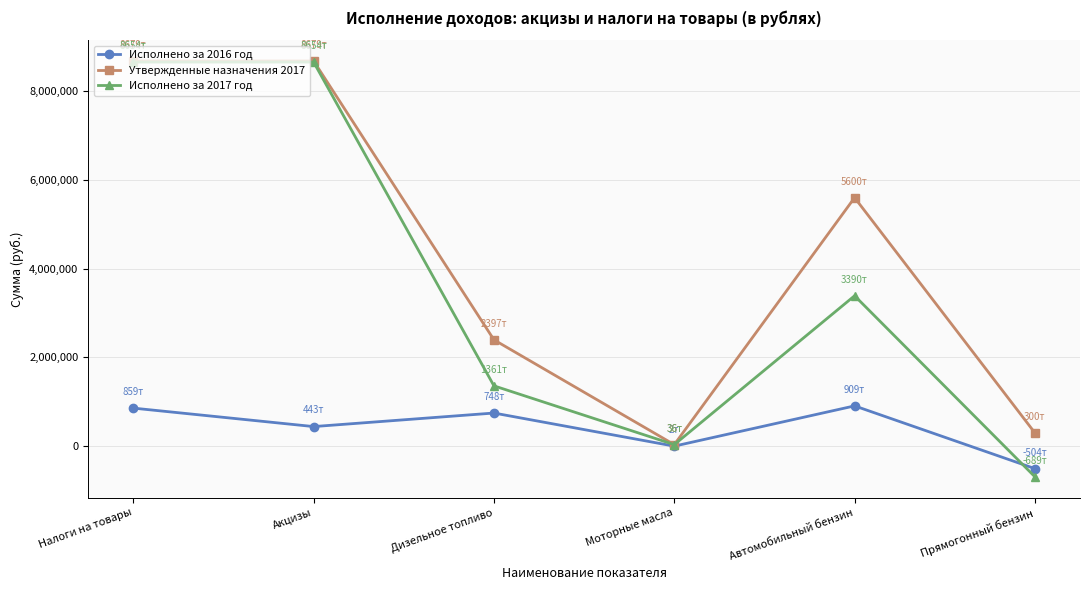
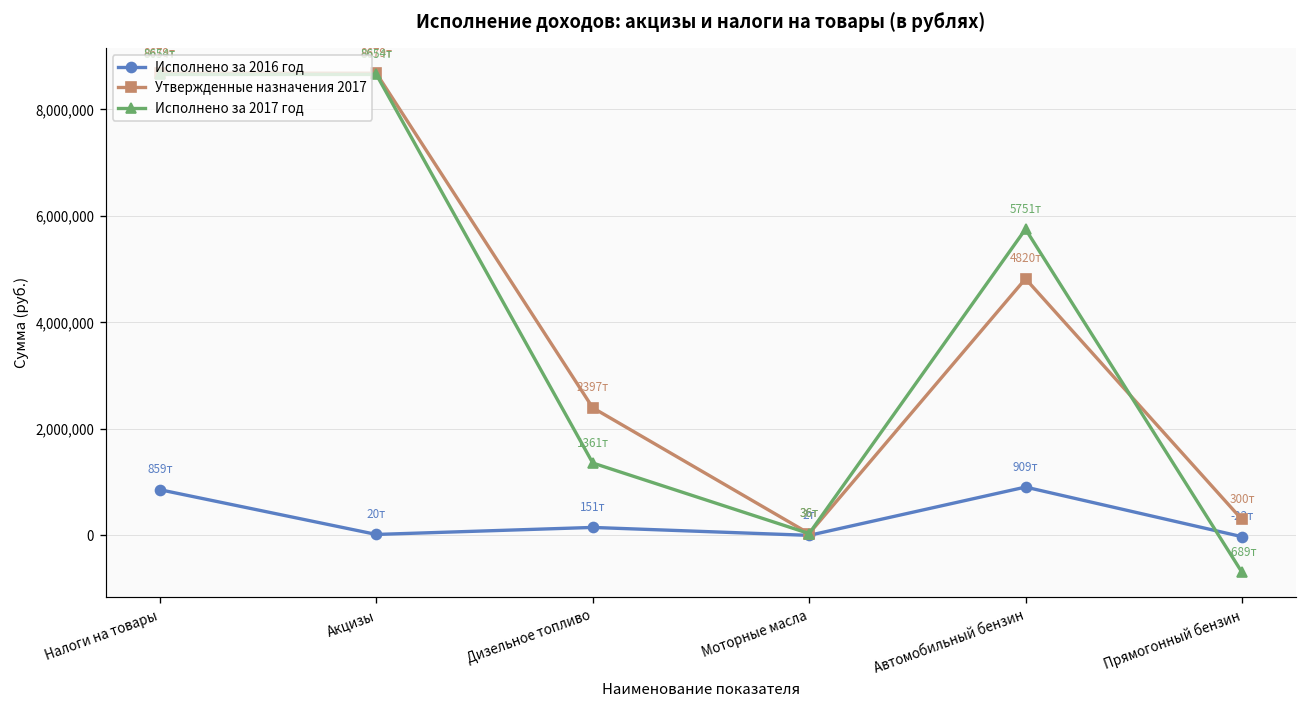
Исполнено за 2016 год, Акцизы: 443т -> 20т
Исполнено за 2016 год, Дизельное топливо: 748т -> 151т
Утвержденные назначения 2017, Автомобильный бензин: 5600т -> 4820т
Исполнено за 2017 год, Автомобильный бензин: 3390т -> 5751т
Исполнено за 2016 год, Прямогонный бензин: -504т -> -22т
